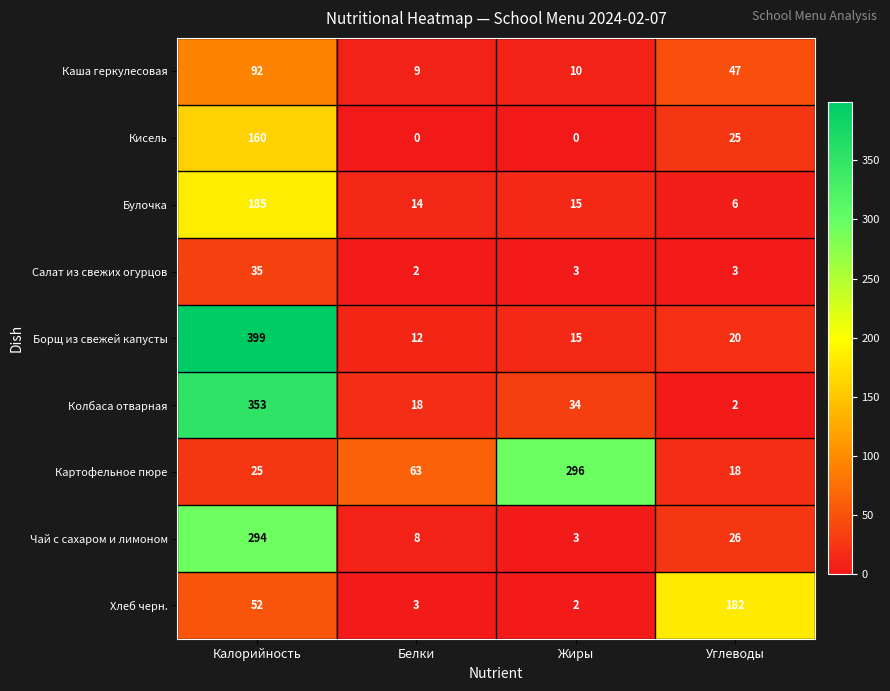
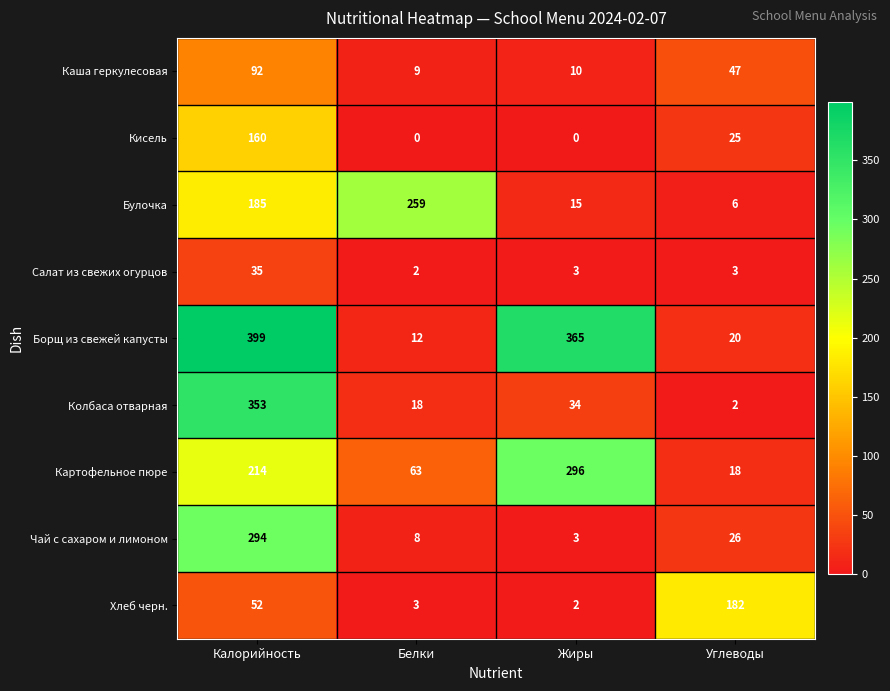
Булочка, Белки: 14 -> 259
Борщ из свежей капусты, Жиры: 15 -> 365
Картофельное пюре, Калорийность: 25 -> 214
